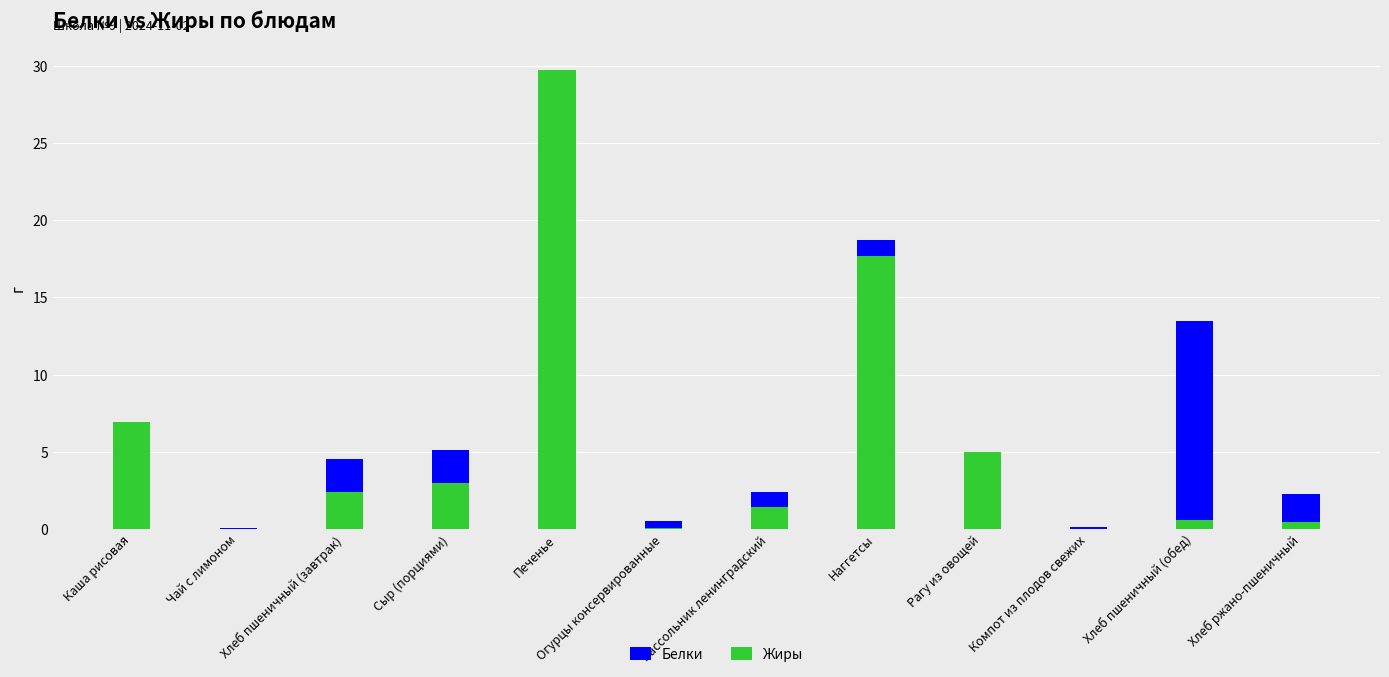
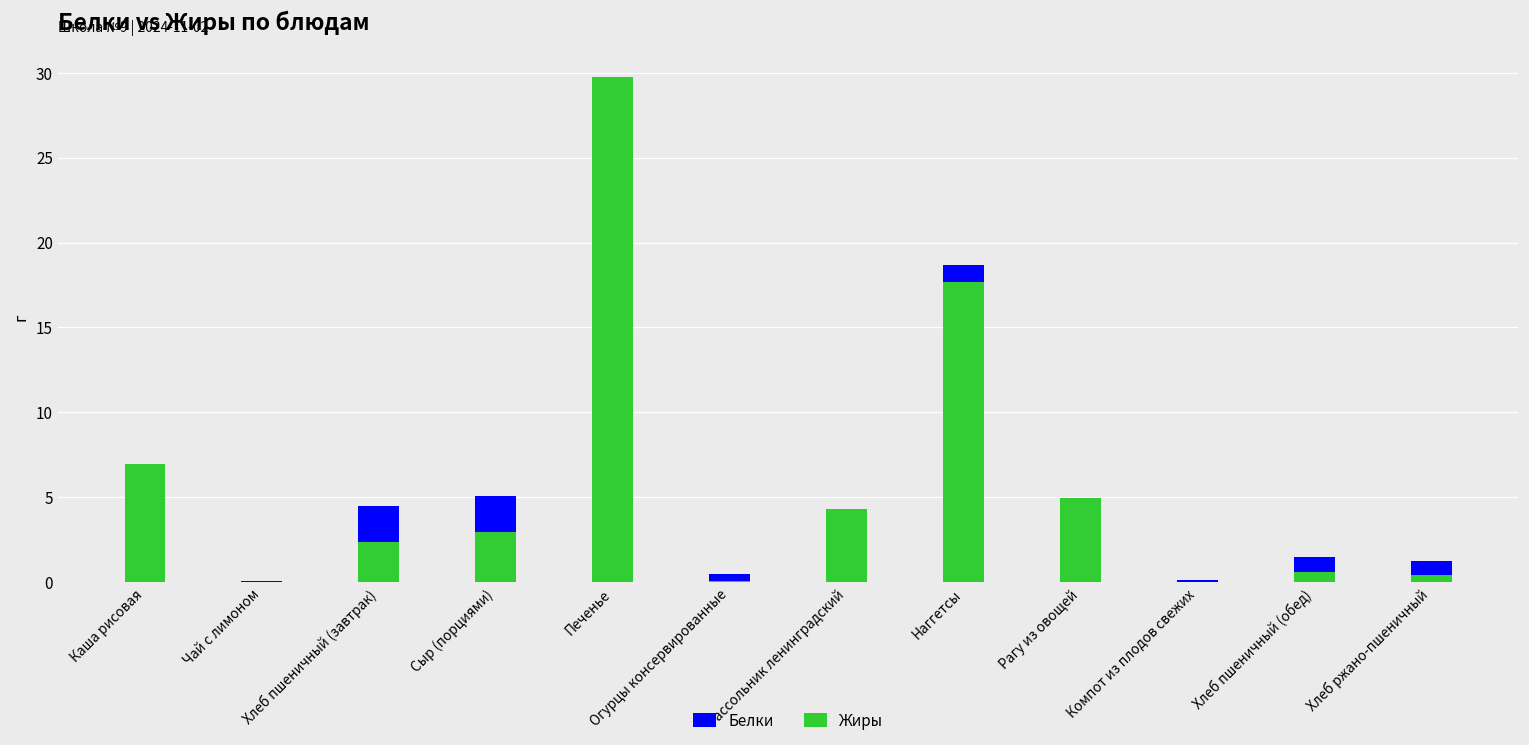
Жиры, Рассольник ленинградский: 1.4 -> 4.3
Белки, Хлеб пшеничный (обед): 13.5 -> 1.5
Белки, Хлеб ржано-пшеничный: 2.2 -> 1.2
